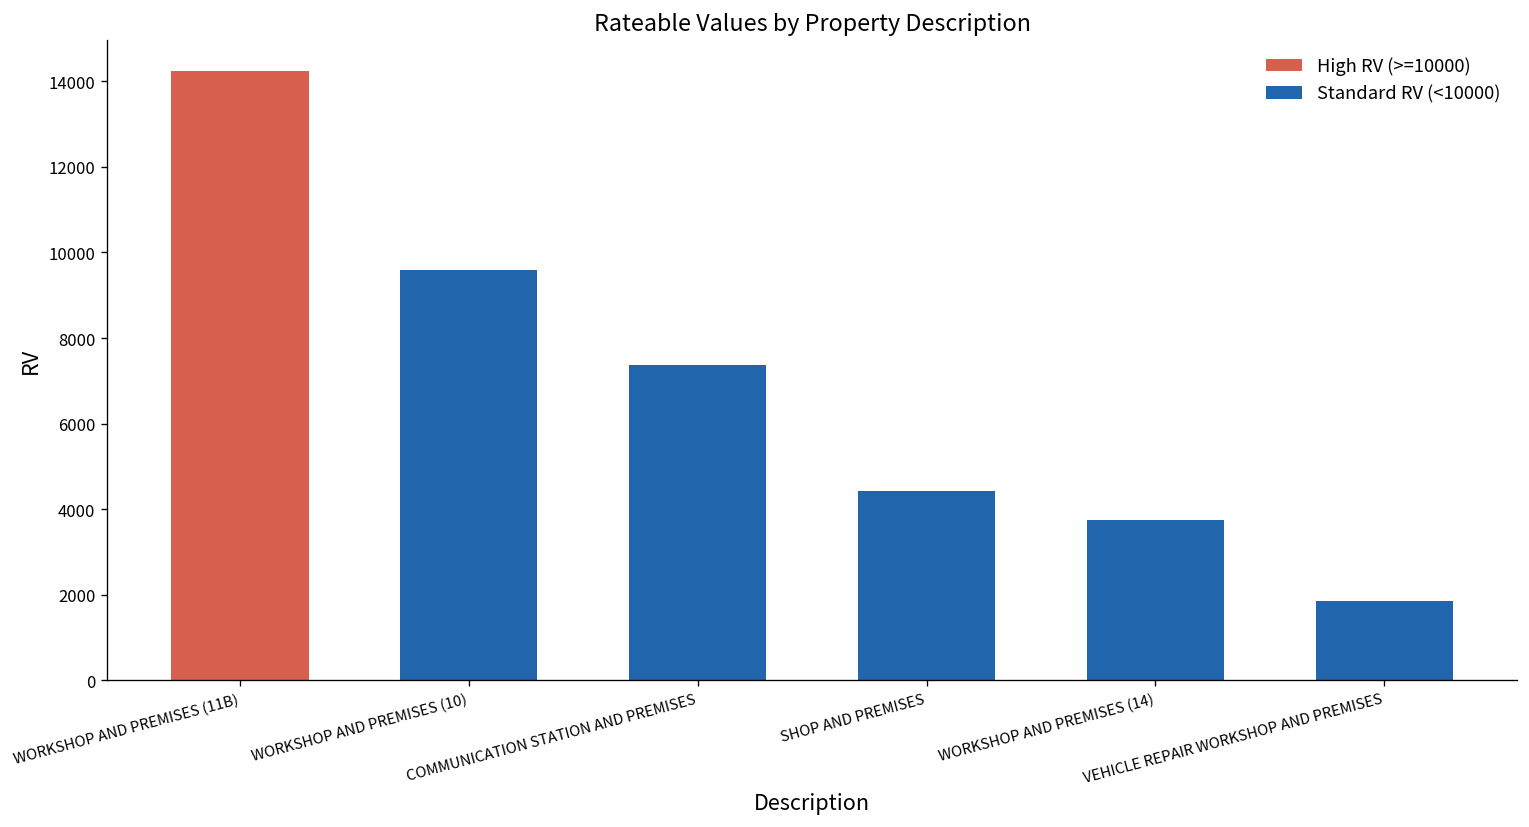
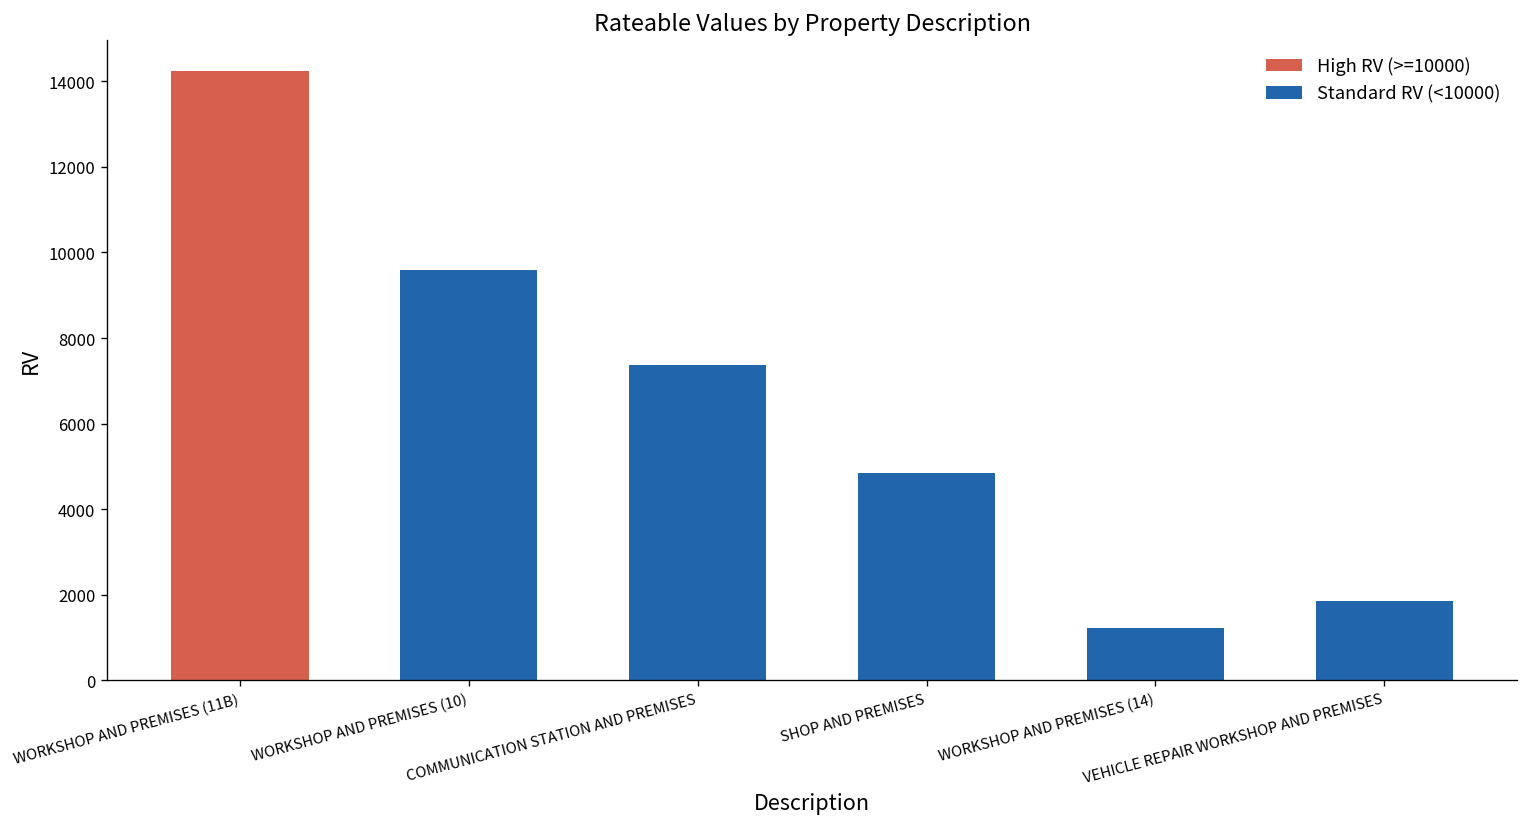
SHOP AND PREMISES: 4400 -> 4900
WORKSHOP AND PREMISES (14): 3800 -> 1200
